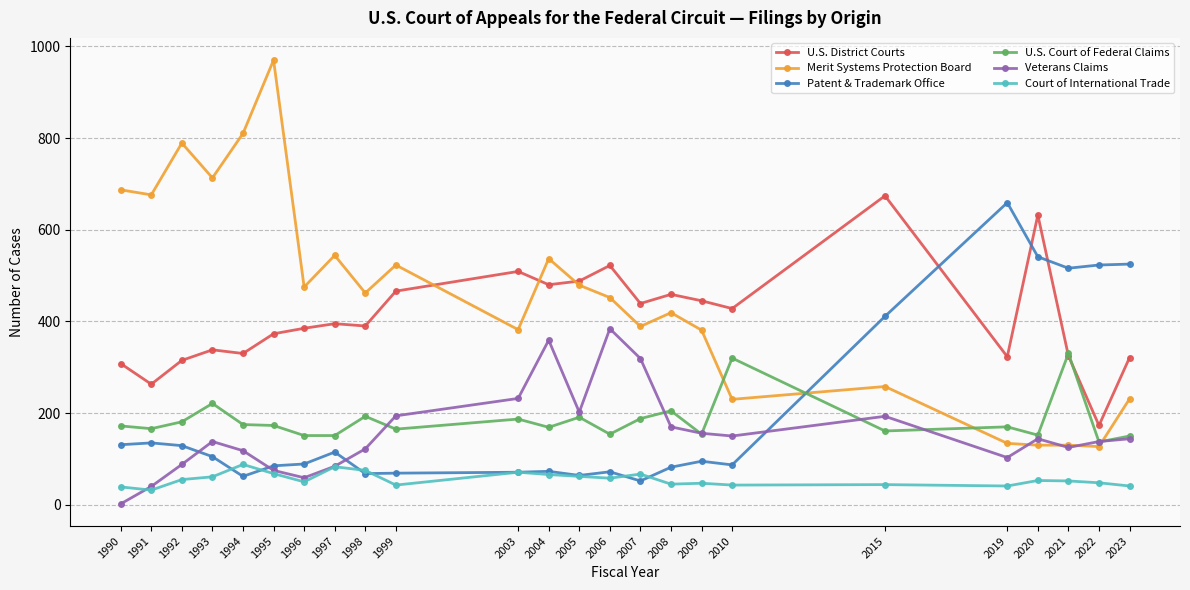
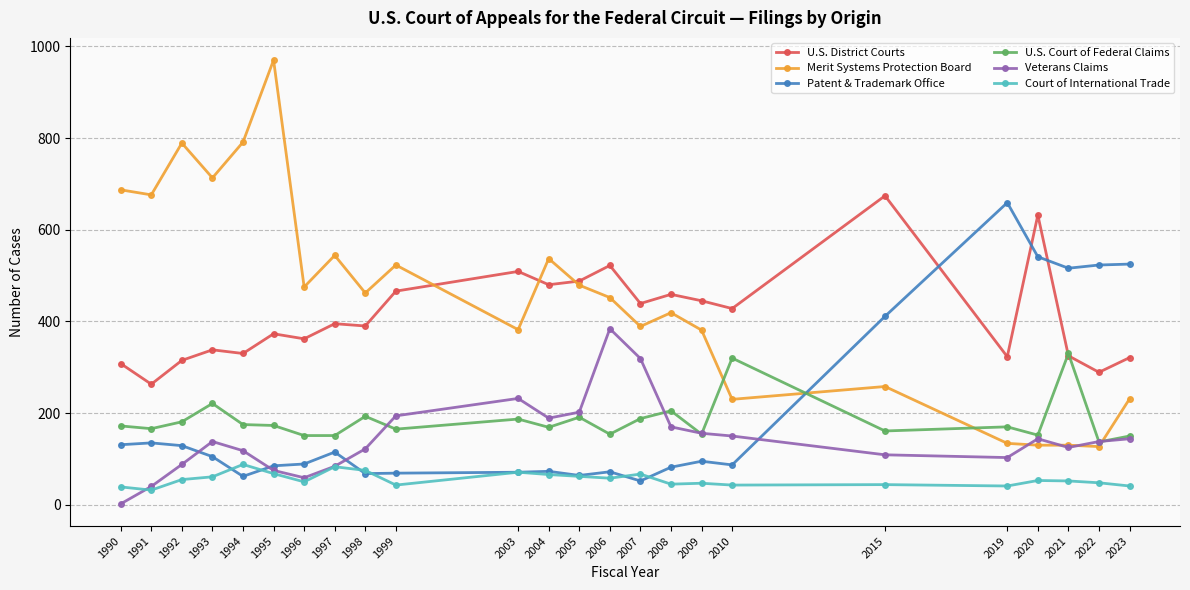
Merit Systems Protection Board, 1994: 810 -> 790
U.S. District Courts, 1996: 390 -> 360
Veterans Claims, 2004: 360 -> 190
Veterans Claims, 2015: 190 -> 110
U.S. District Courts, 2022: 170 -> 290
